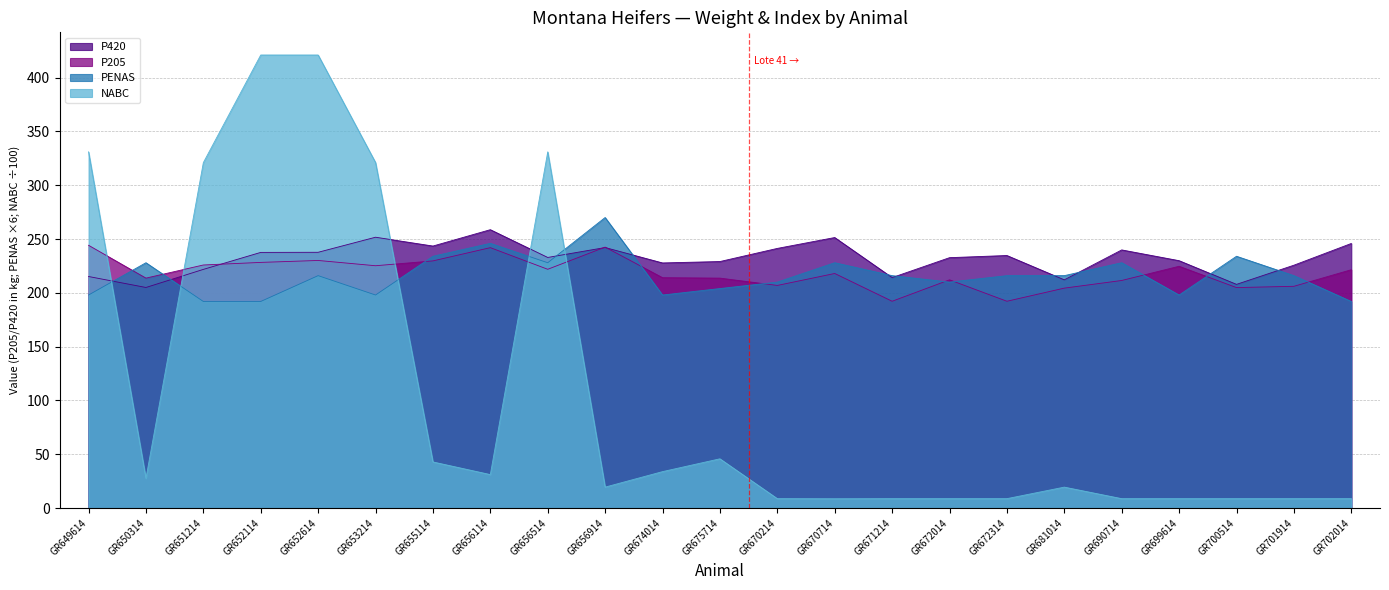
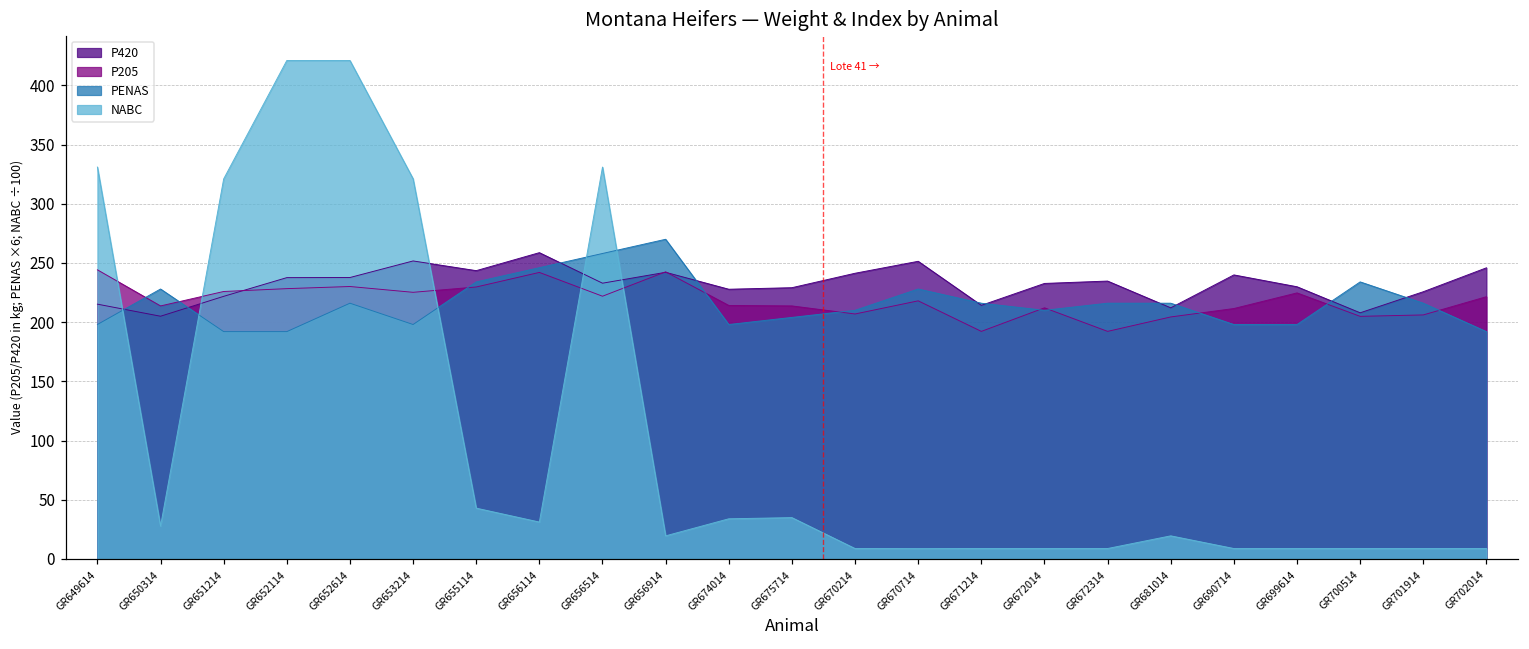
PENAS, GR656514: 228 -> 258
NABC, GR675714: 46 -> 35
PENAS, GR690714: 228 -> 198
